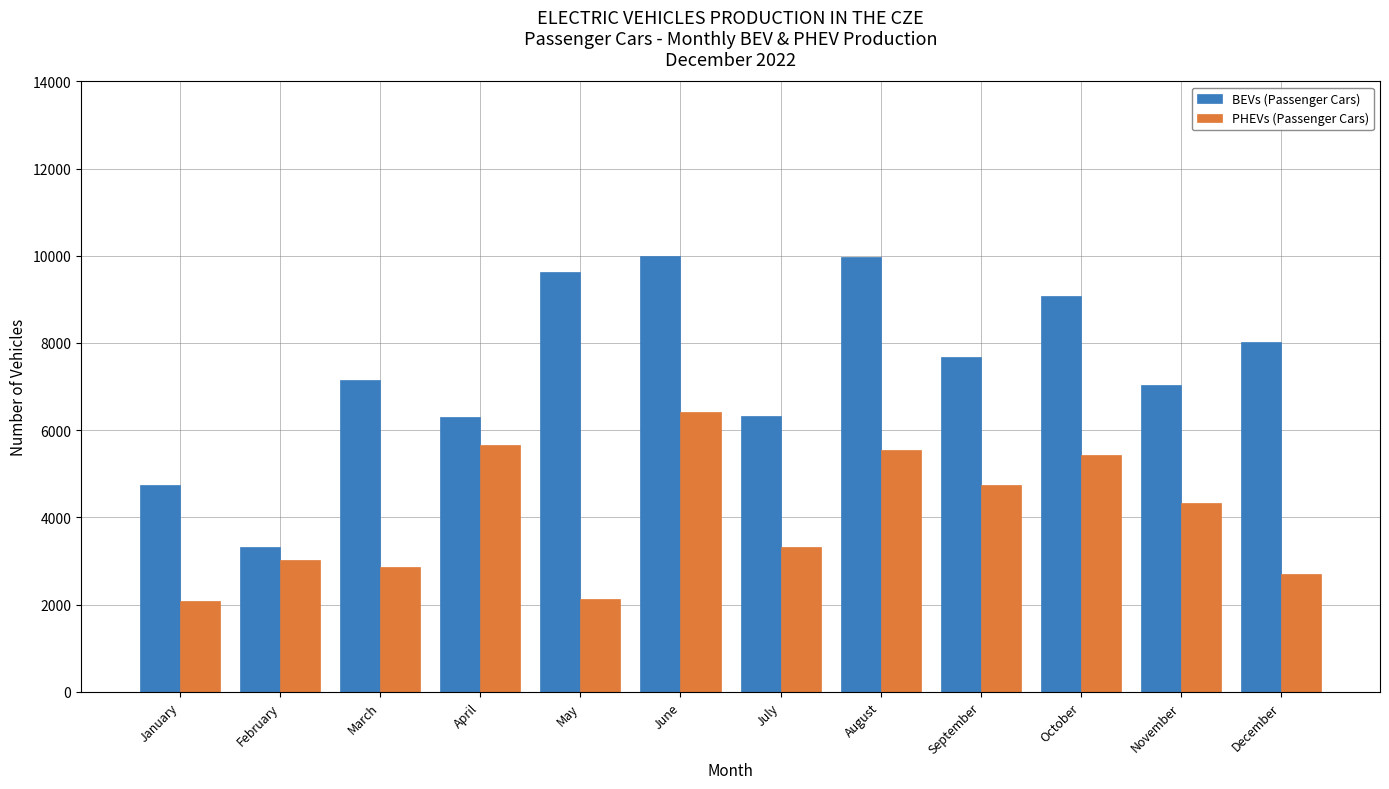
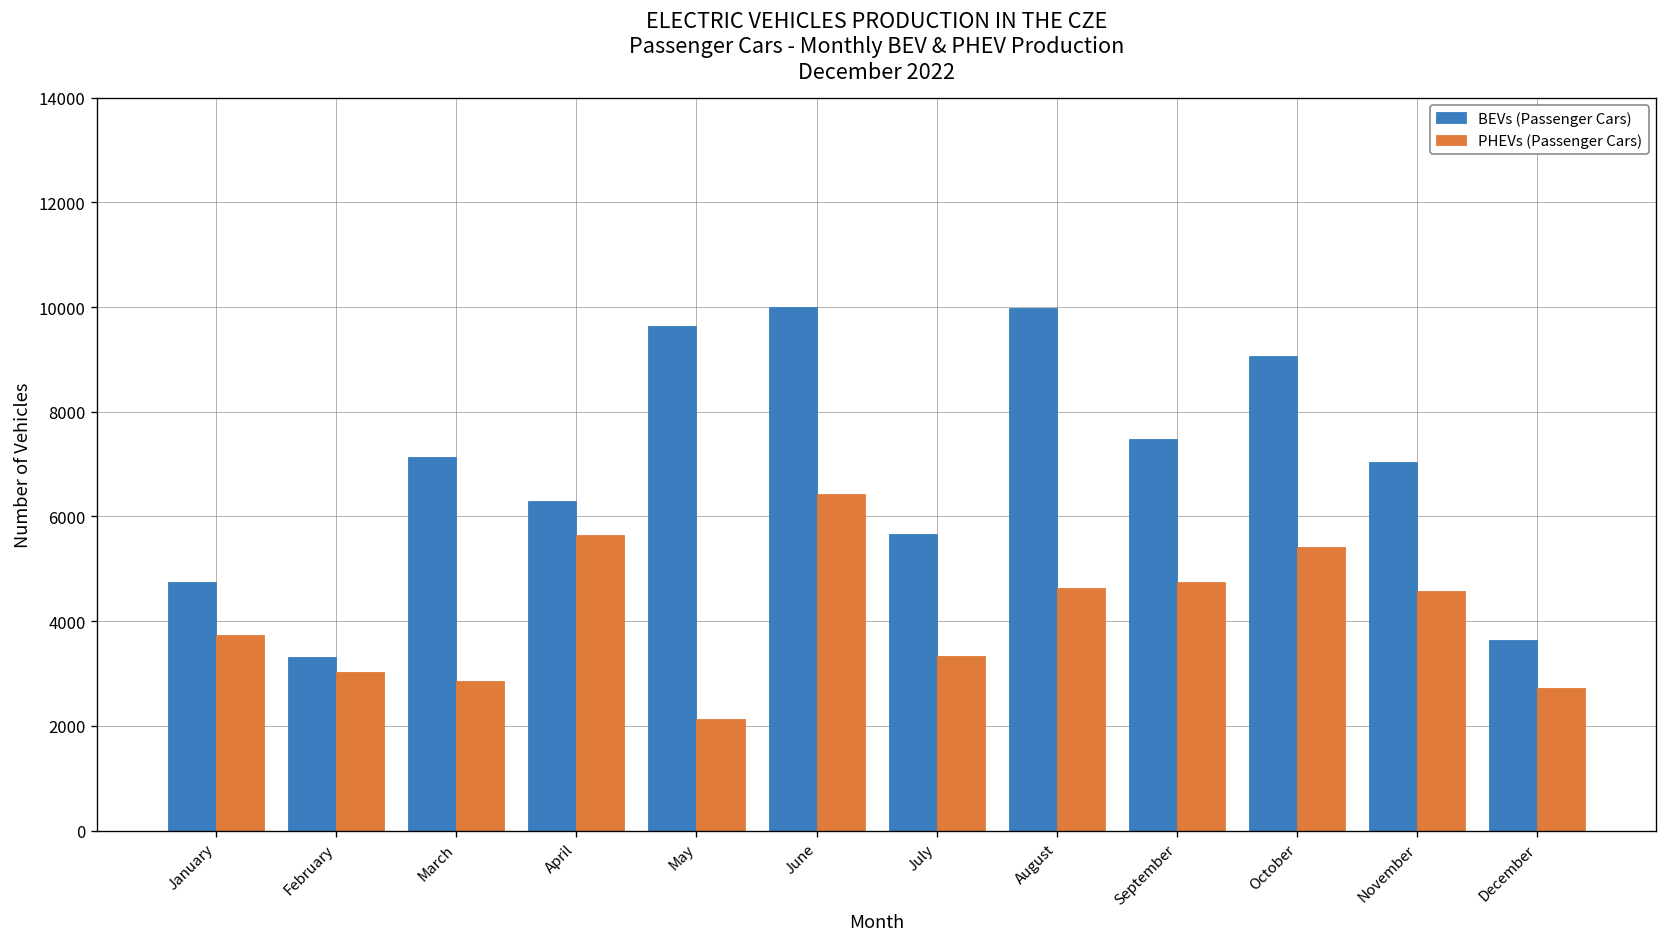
PHEVs (Passenger Cars), January: 2100 -> 3700
BEVs (Passenger Cars), July: 6300 -> 5700
PHEVs (Passenger Cars), August: 5500 -> 4600
BEVs (Passenger Cars), September: 7700 -> 7500
PHEVs (Passenger Cars), November: 4300 -> 4600
BEVs (Passenger Cars), December: 8000 -> 3600
